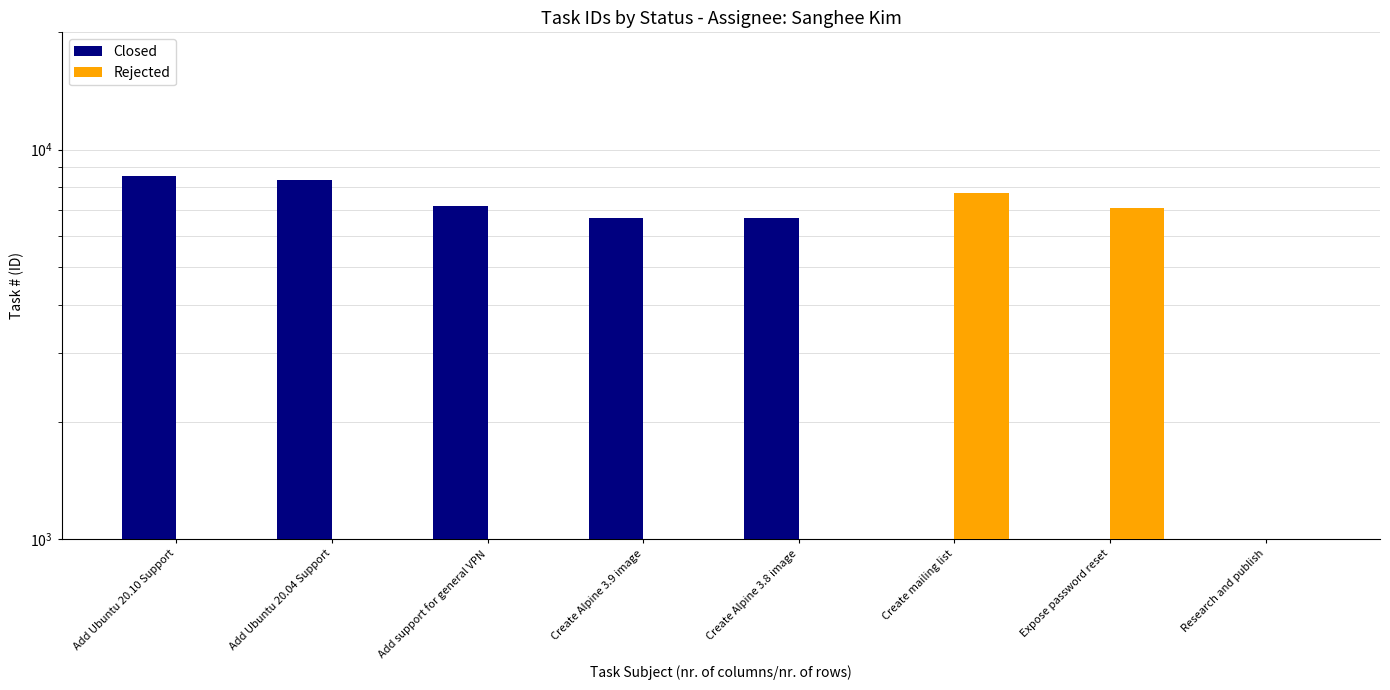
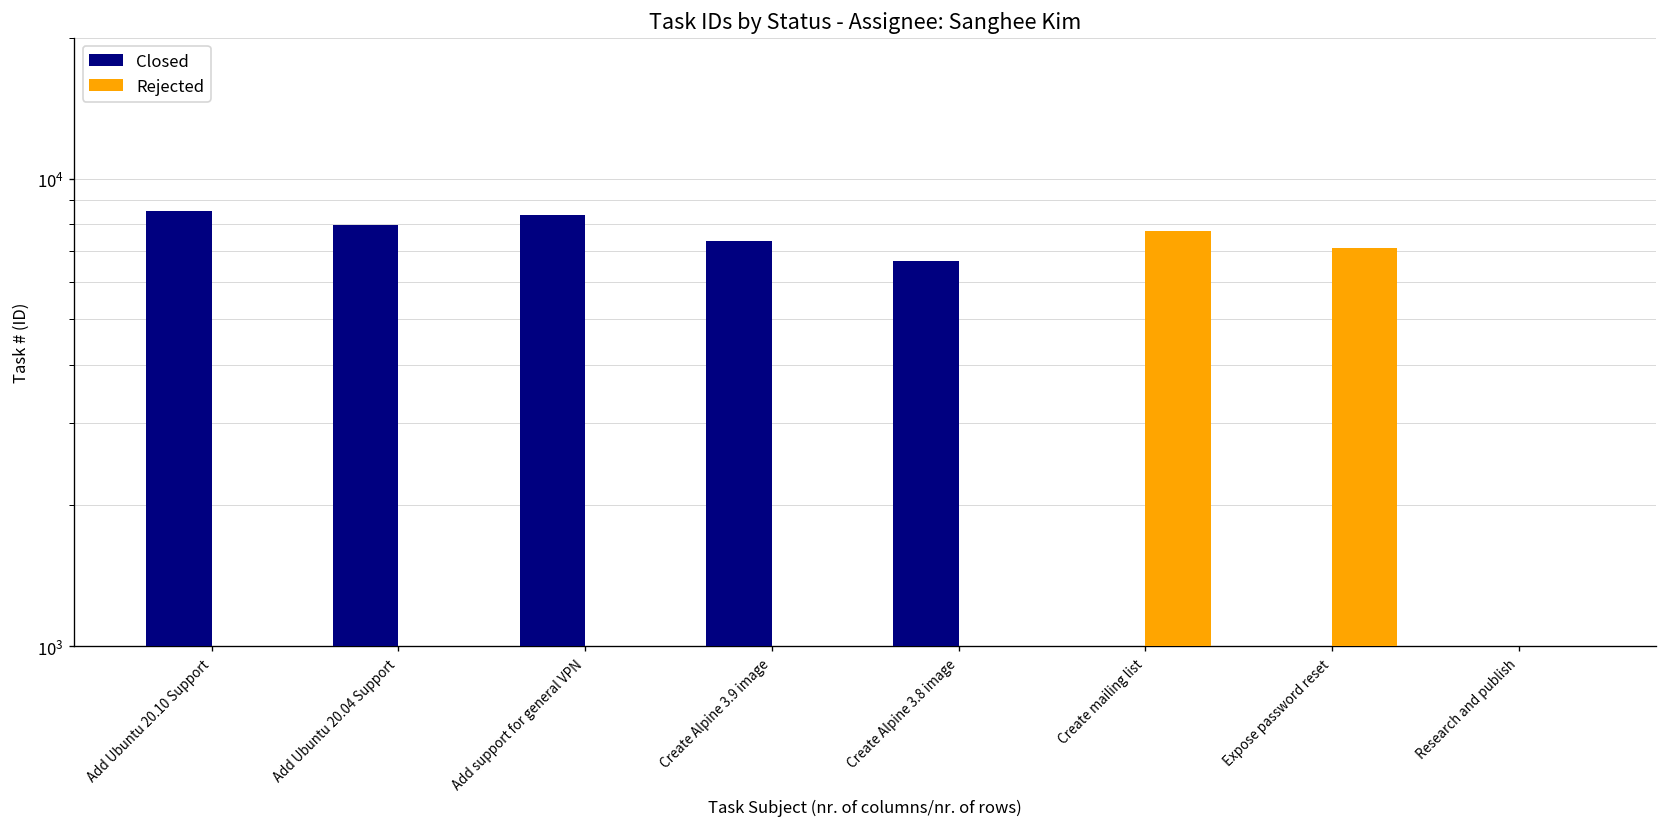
Closed, Add Ubuntu 20.04 Support: 8400 -> 7900
Closed, Add support for general VPN: 7200 -> 8400
Closed, Create Alpine 3.9 image: 6700 -> 7400
